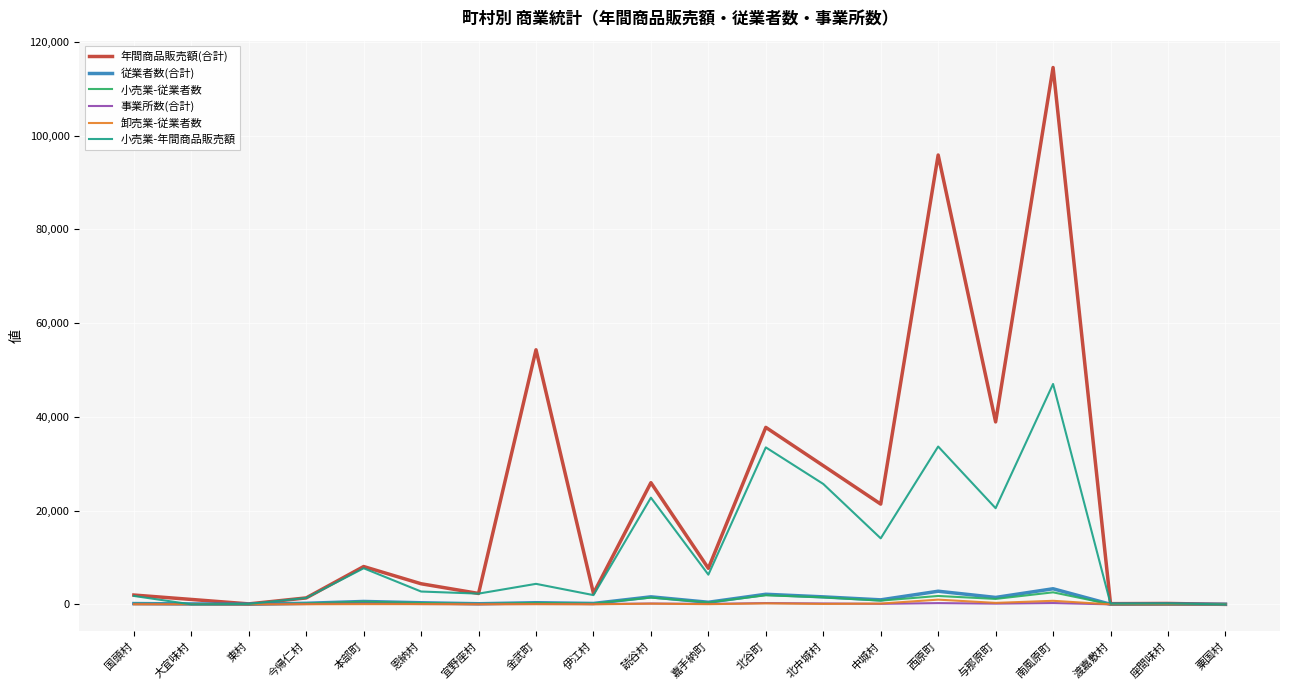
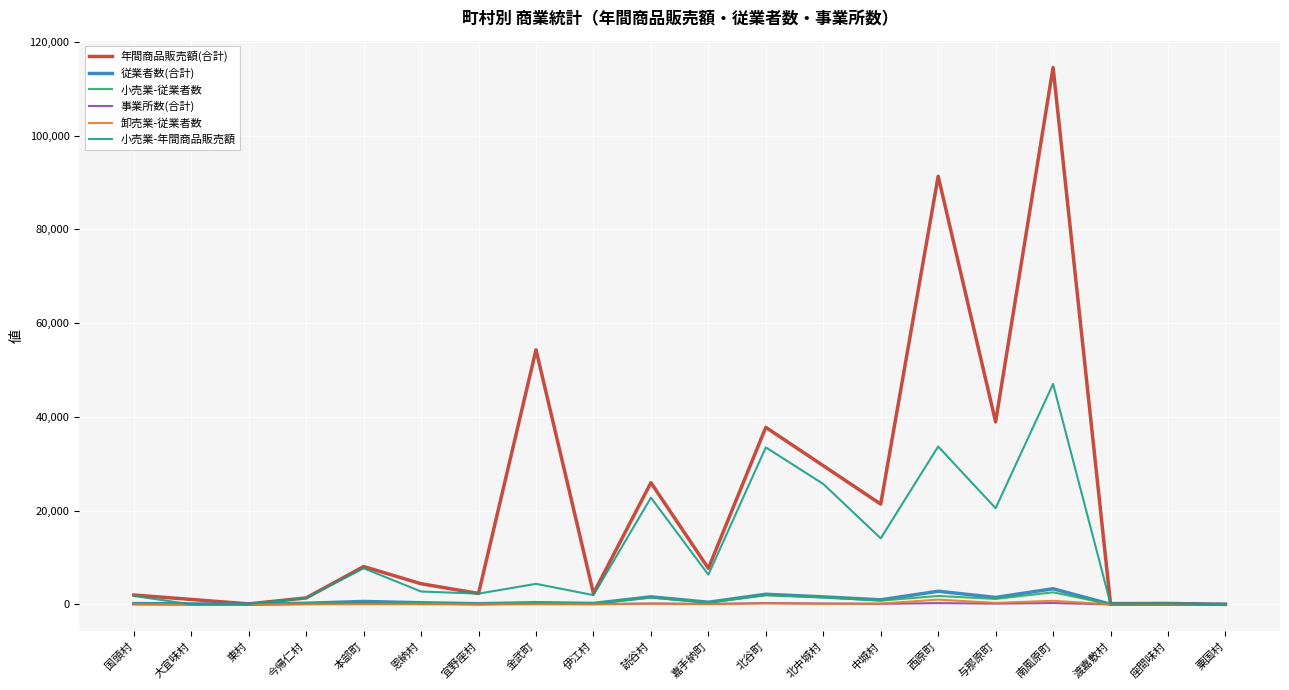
年間商品販売額(合計), 西原町: 96,000 -> 91,000
